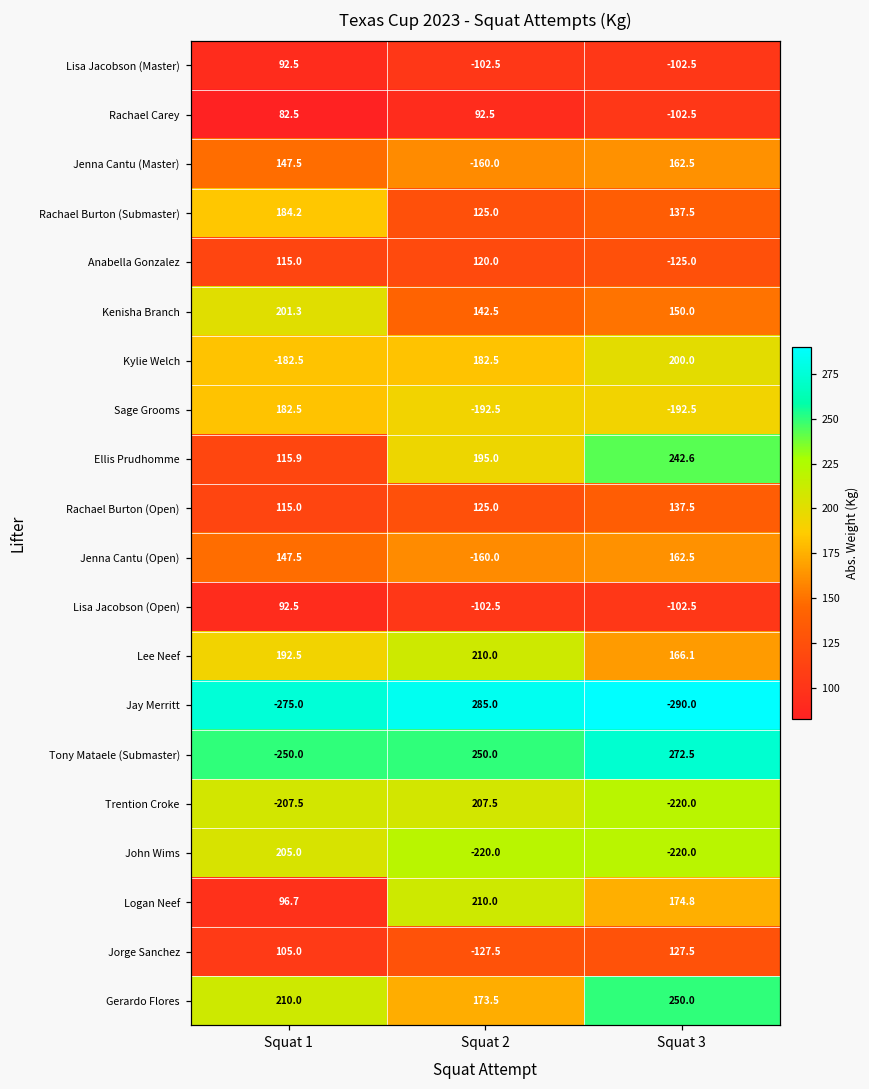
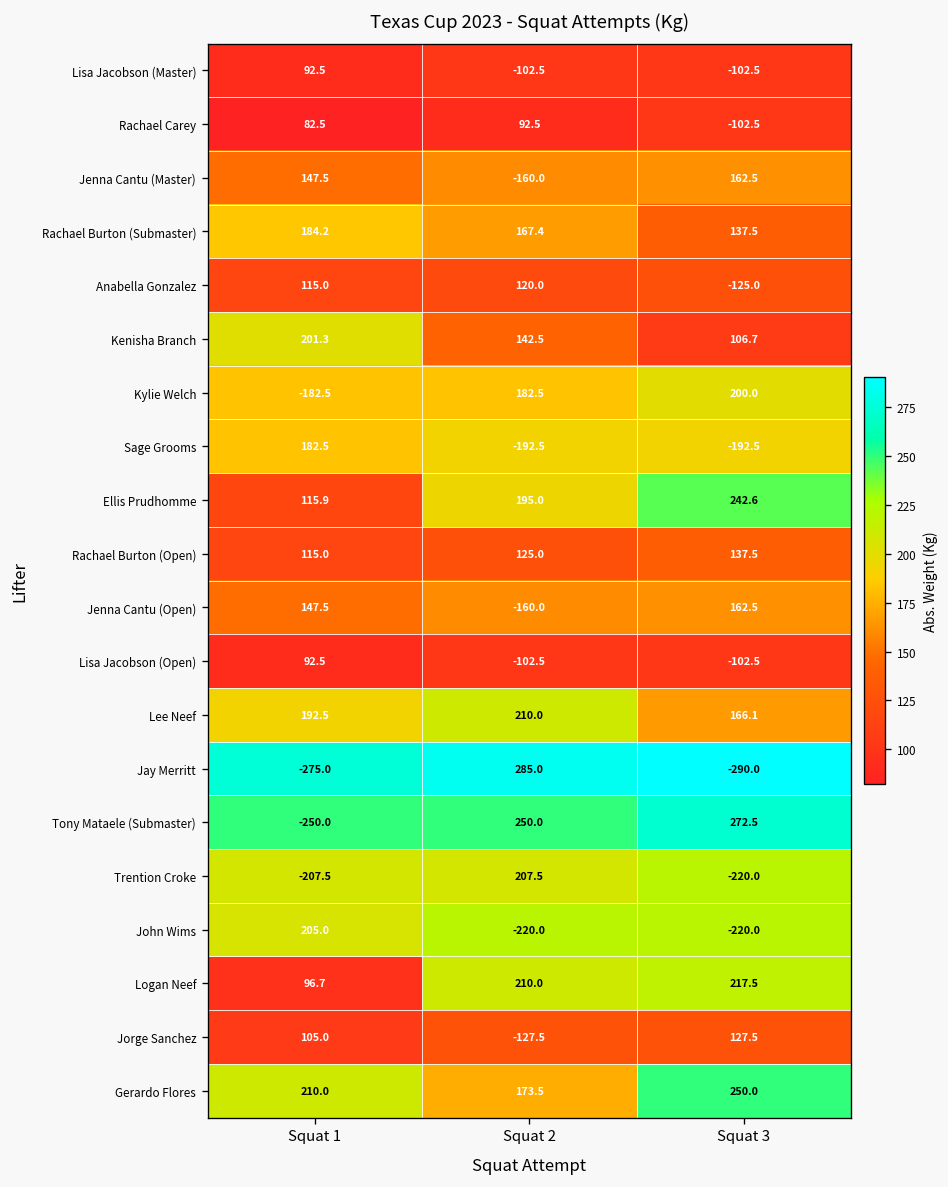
Rachael Burton (Submaster), Squat 2: 125.0 -> 167.4
Kenisha Branch, Squat 3: 150.0 -> 106.7
Logan Neef, Squat 3: 174.8 -> 217.5
